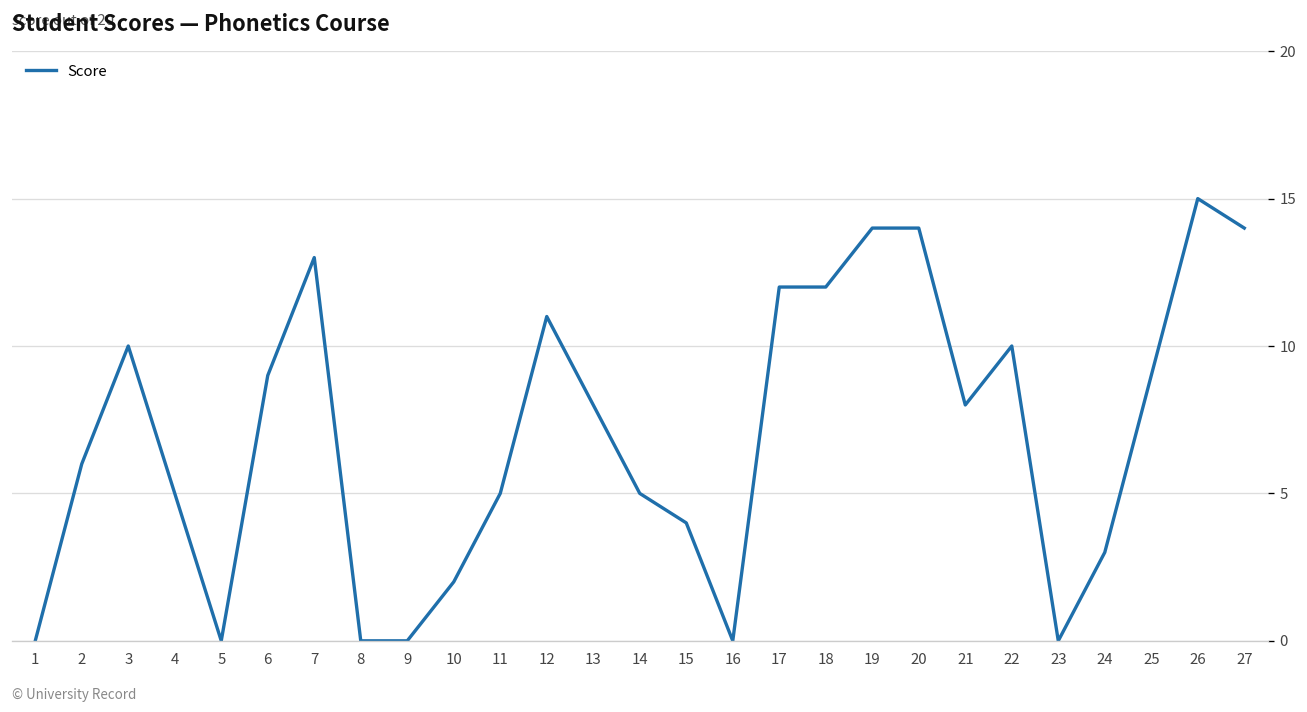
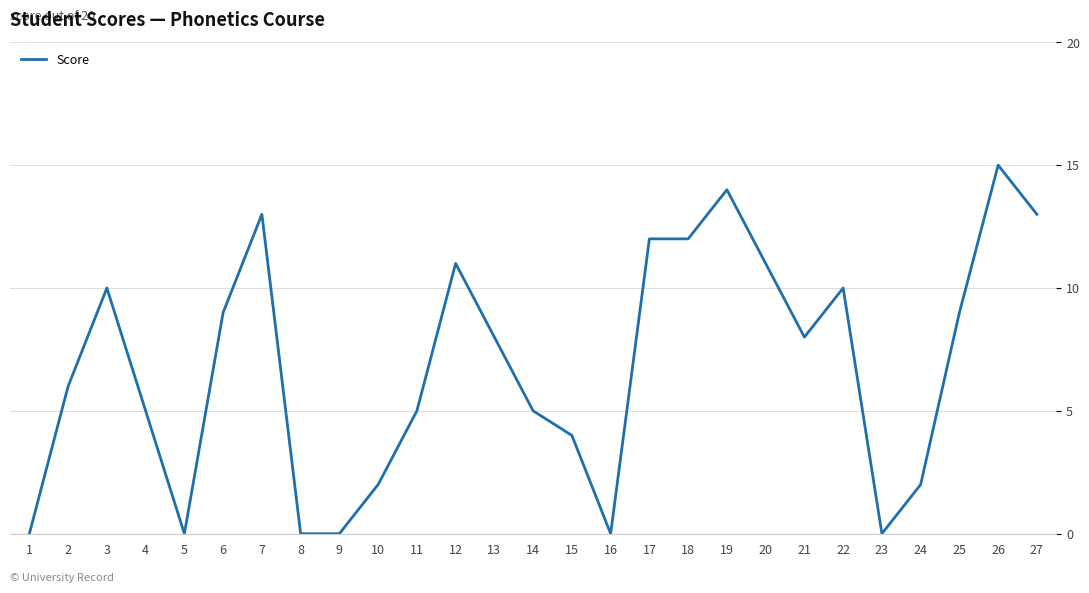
20: 14 -> 11
24: 3 -> 2
27: 14 -> 13
